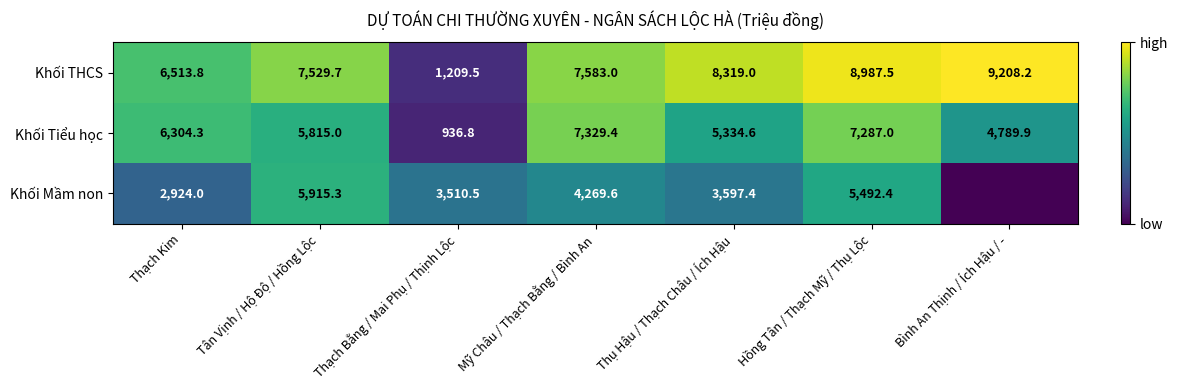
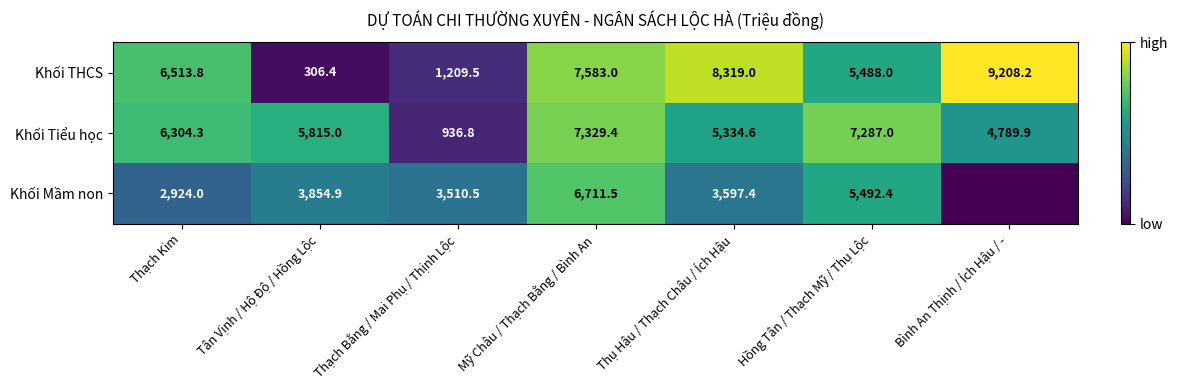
Khối THCS, Tân Vịnh / Hộ Độ / Hồng Lộc: 7,529.7 -> 306.4
Khối THCS, Hồng Tân / Thạch Mỹ / Thụ Lộc: 8,987.5 -> 5,488.0
Khối Mầm non, Tân Vịnh / Hộ Độ / Hồng Lộc: 5,915.3 -> 3,854.9
Khối Mầm non, Mỹ Châu / Thạch Bằng / Bình An: 4,269.6 -> 6,711.5
